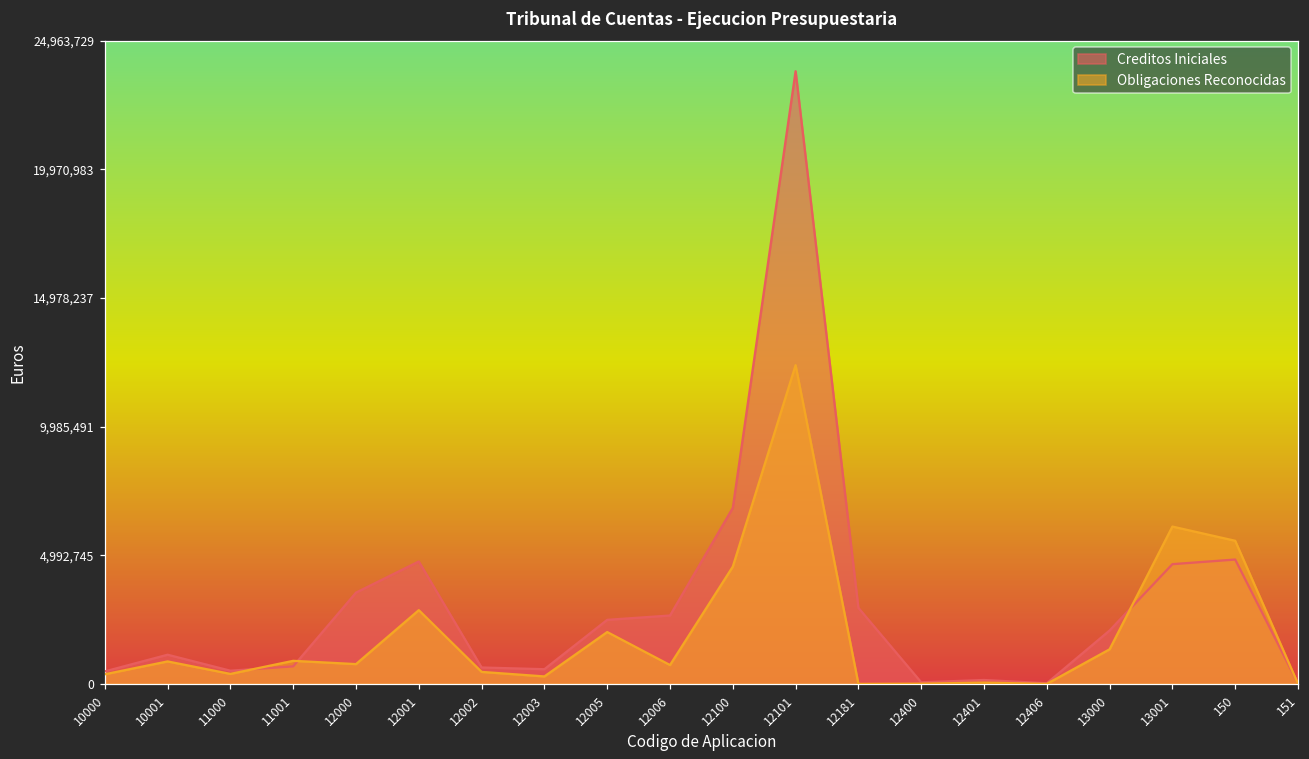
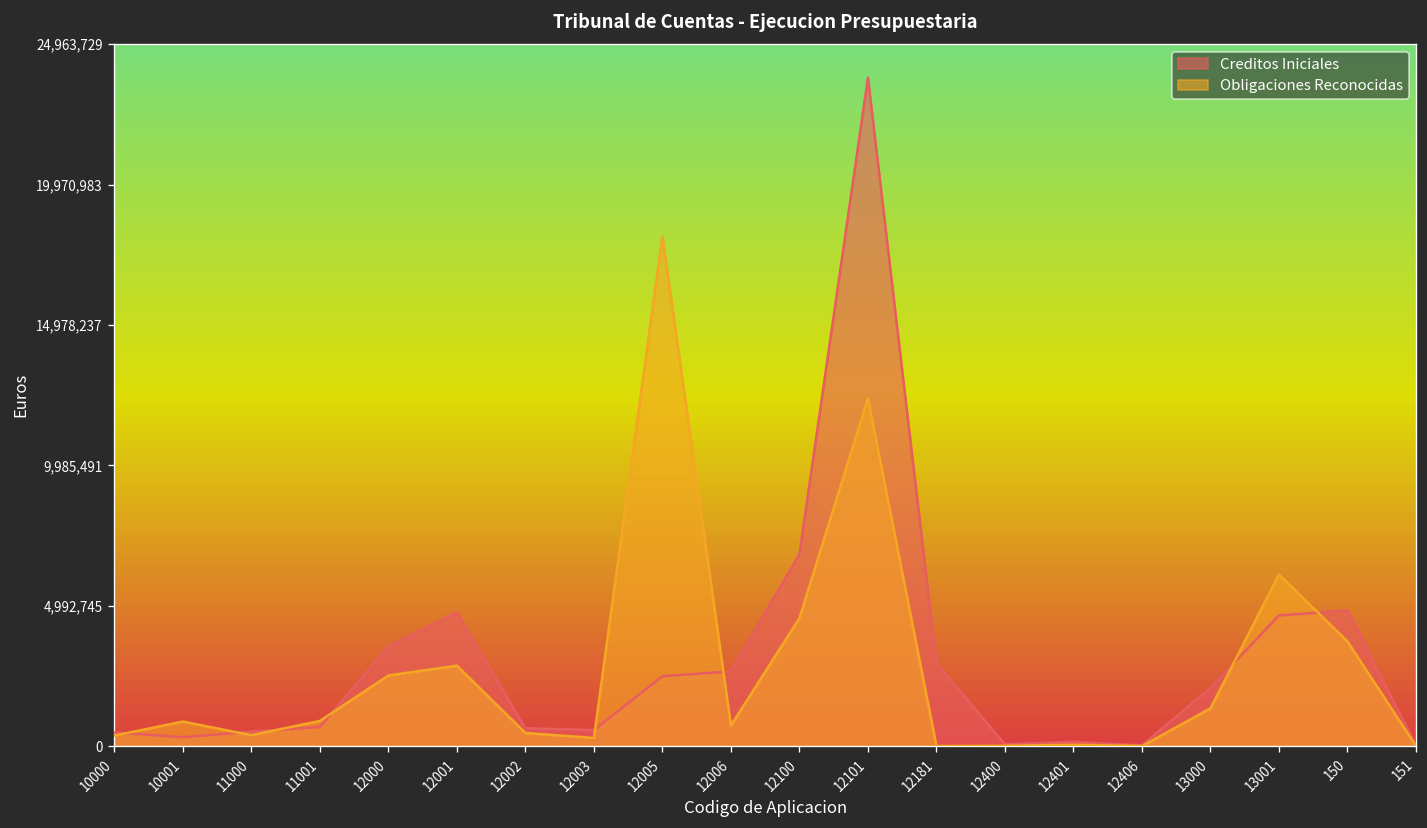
Creditos Iniciales, 10001: 1,100,000 -> 300,000
Obligaciones Reconocidas, 12000: 800,000 -> 2,500,000
Obligaciones Reconocidas, 12005: 2,000,000 -> 18,100,000
Obligaciones Reconocidas, 150: 5,600,000 -> 3,700,000
